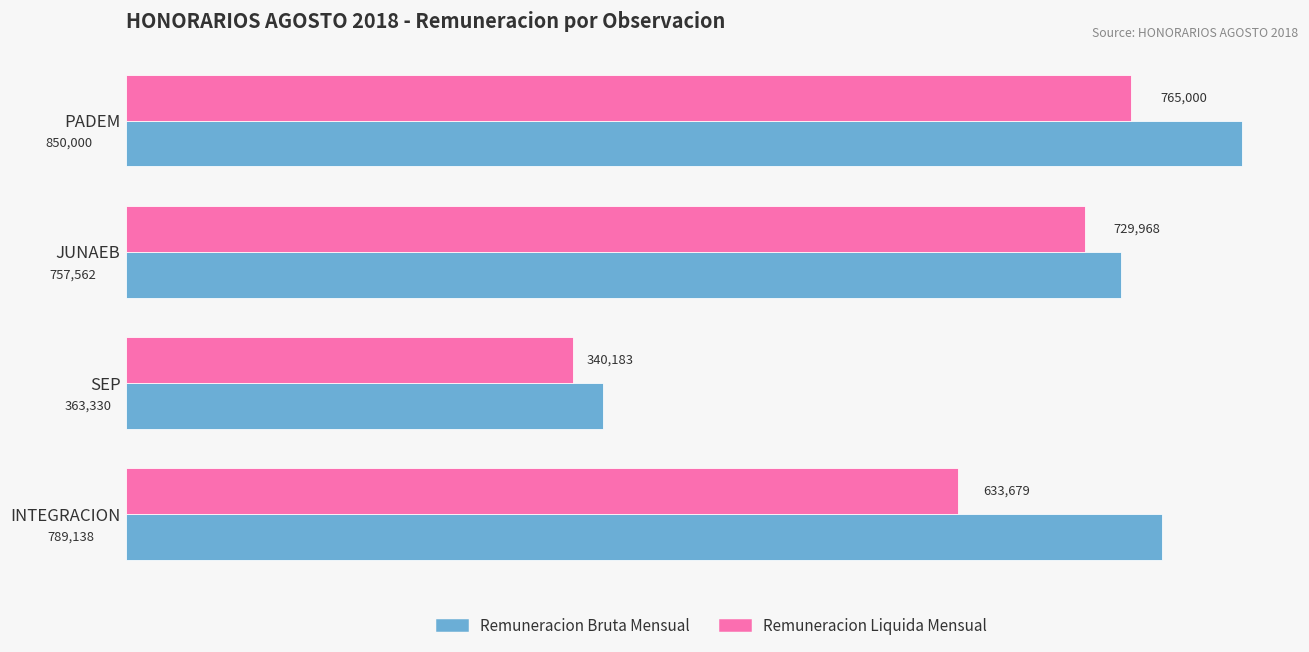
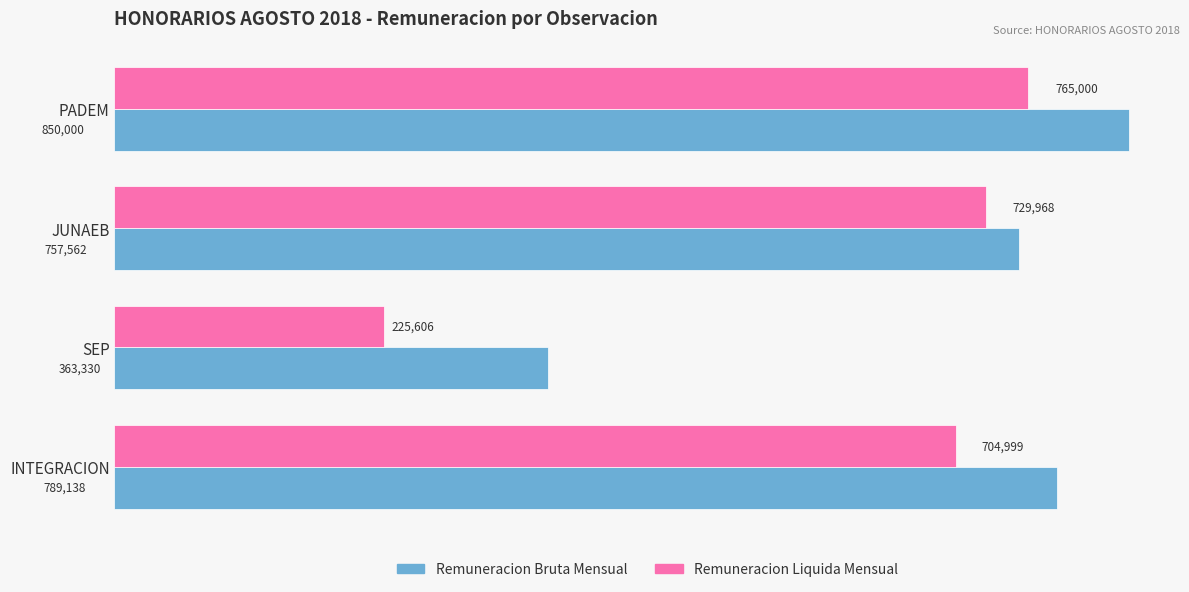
Remuneracion Liquida Mensual, SEP: 340,183 -> 225,606
Remuneracion Liquida Mensual, INTEGRACION: 633,679 -> 704,999
